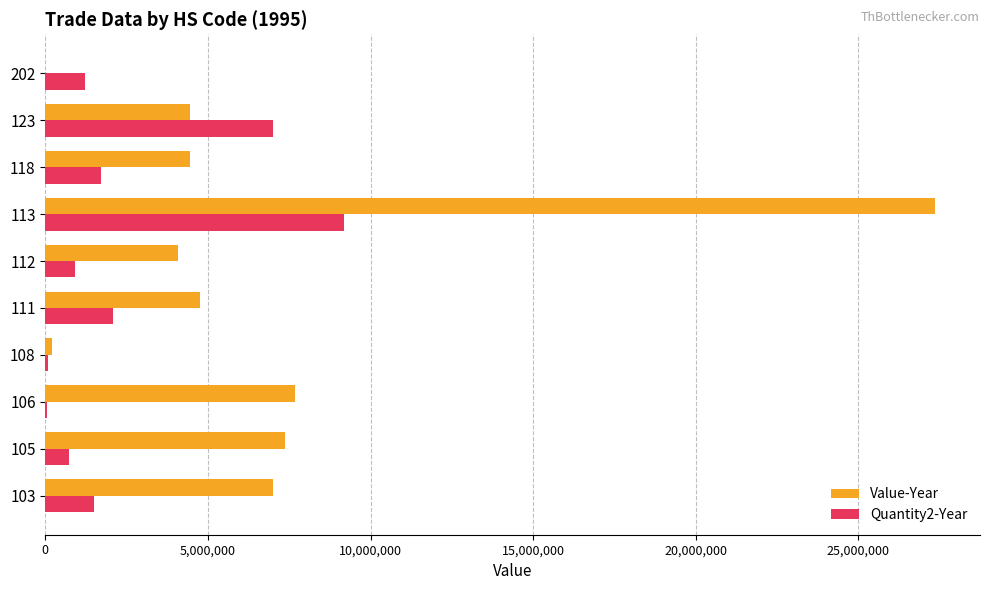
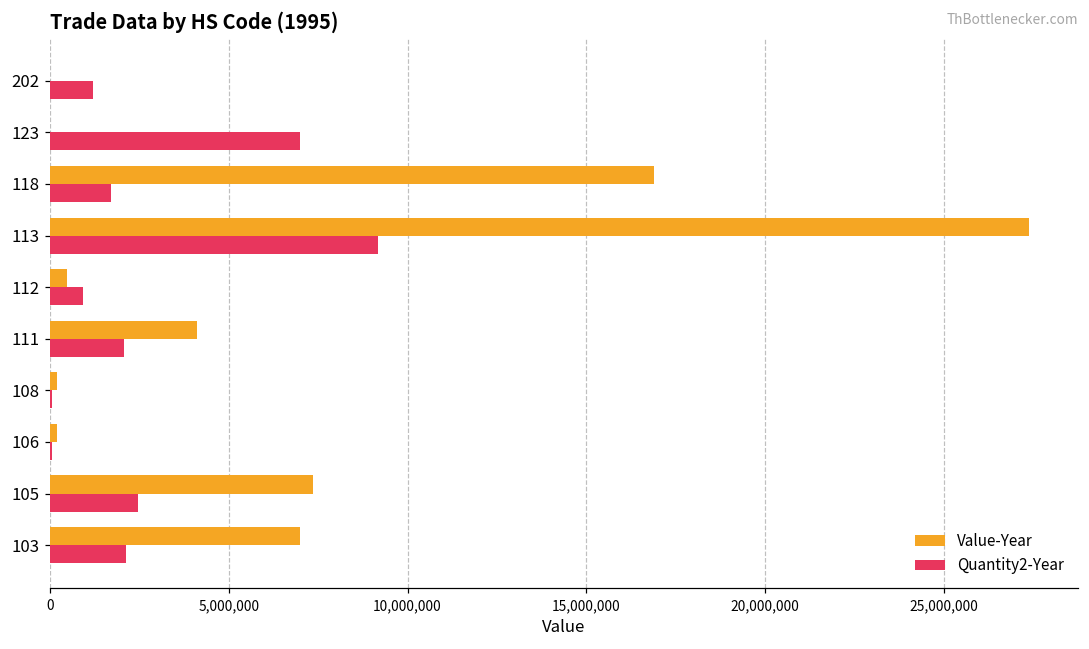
Value-Year, 123: 4,500,000 -> 0
Value-Year, 118: 4,400,000 -> 16,900,000
Value-Year, 112: 4,100,000 -> 500,000
Value-Year, 111: 4,800,000 -> 4,100,000
Value-Year, 106: 7,700,000 -> 200,000
Quantity2-Year, 105: 700,000 -> 2,500,000
Quantity2-Year, 103: 1,500,000 -> 2,100,000
